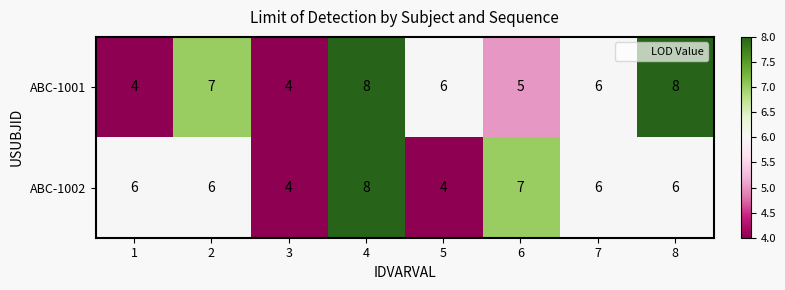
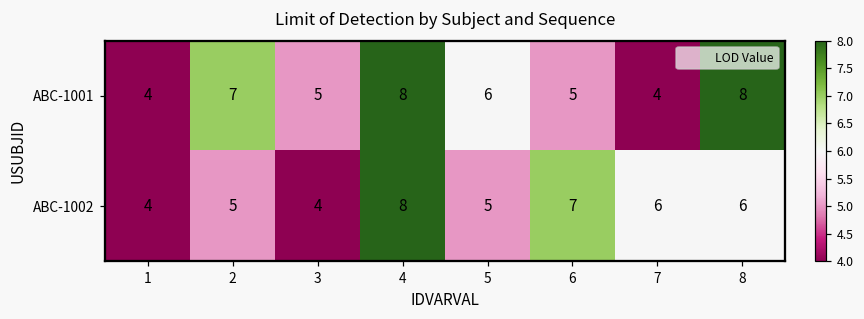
ABC-1001, 3: 4 -> 5
ABC-1001, 7: 6 -> 4
ABC-1002, 1: 6 -> 4
ABC-1002, 2: 6 -> 5
ABC-1002, 5: 4 -> 5
